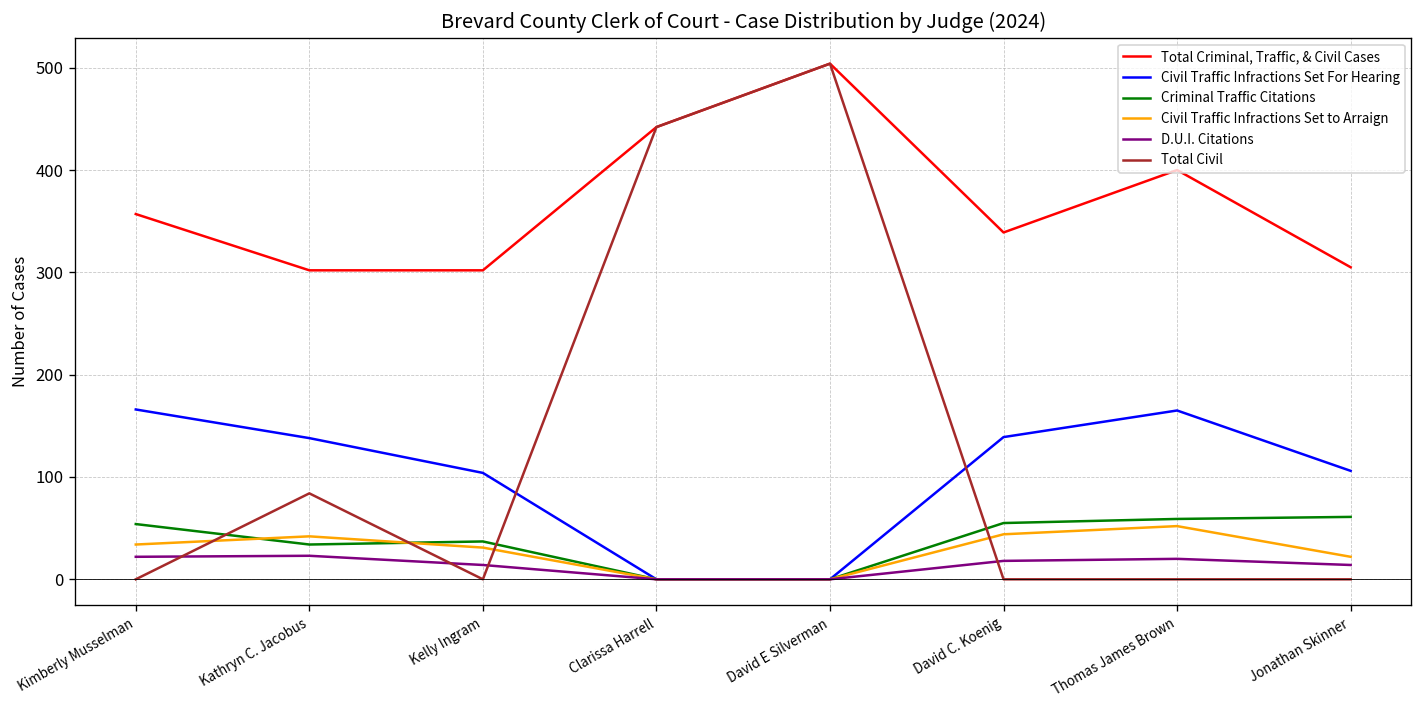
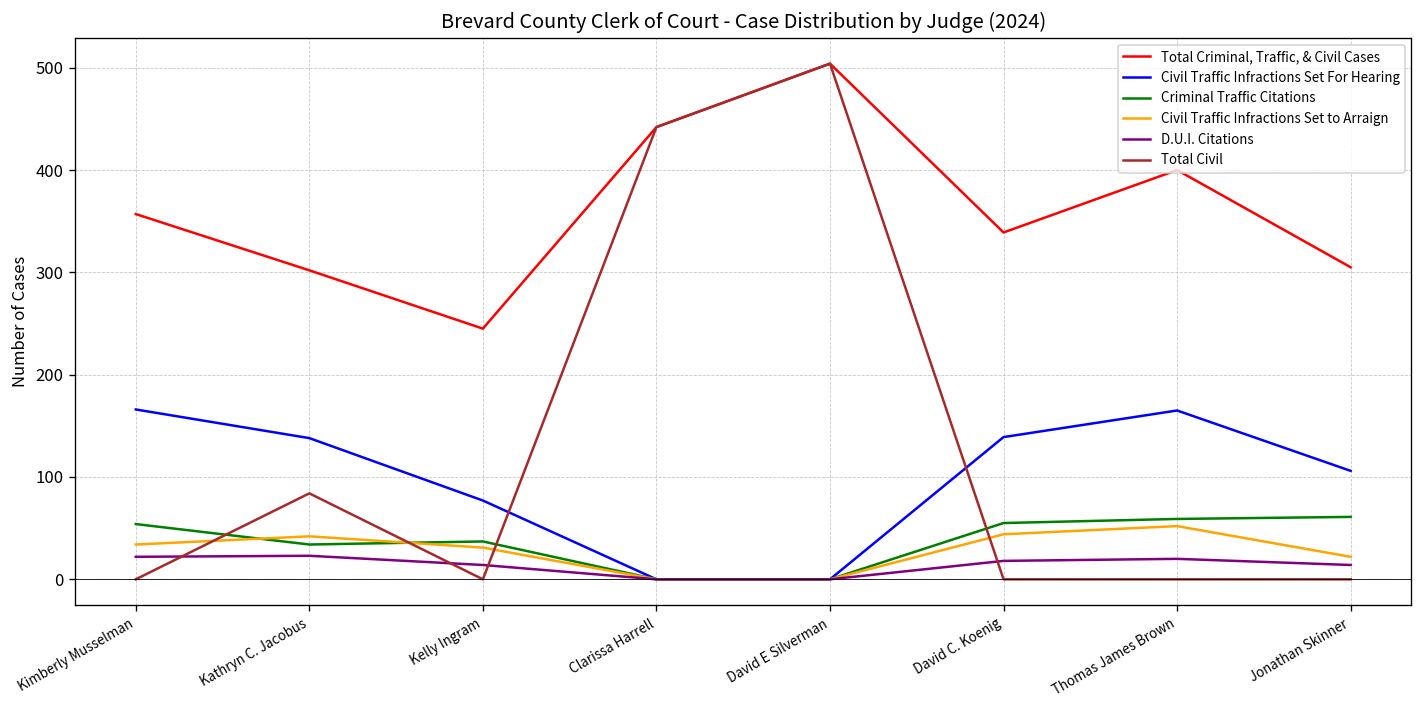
Total Criminal, Traffic, & Civil Cases, Kelly Ingram: 300 -> 250
Civil Traffic Infractions Set For Hearing, Kelly Ingram: 100 -> 80
